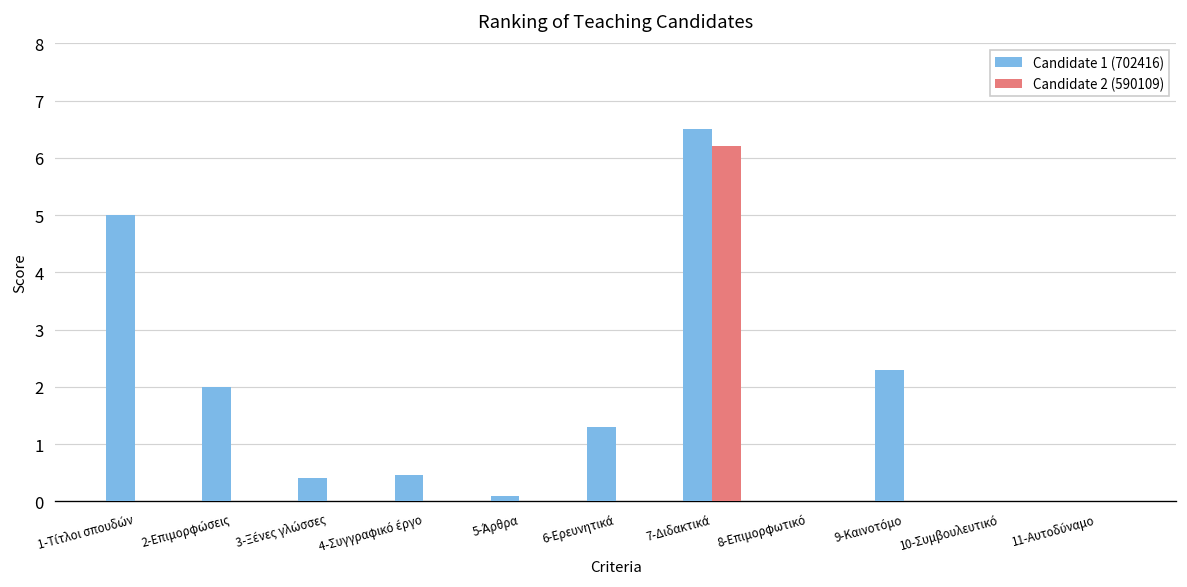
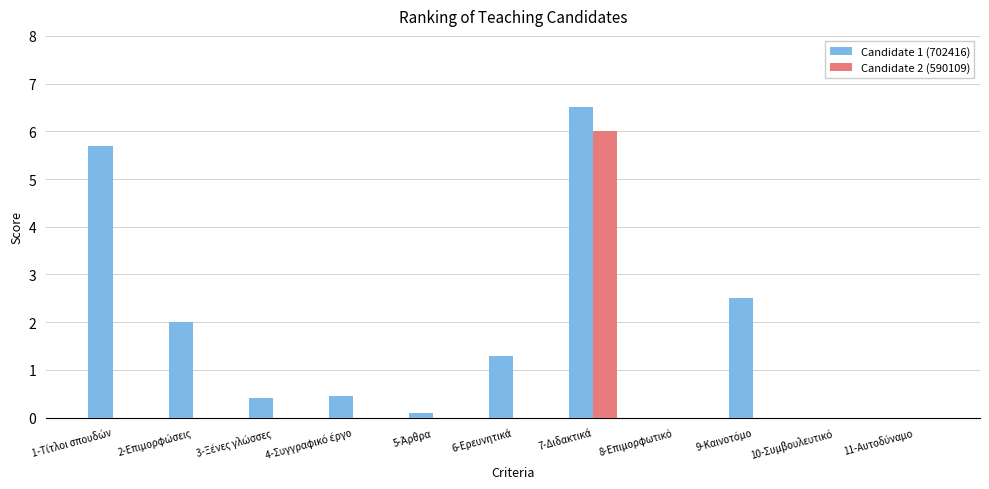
Candidate 1 (702416), 1-Τίτλοι σπουδών: 5.0 -> 5.7
Candidate 2 (590109), 7-Διδακτικά: 6.2 -> 6.0
Candidate 1 (702416), 9-Καινοτόμο: 2.3 -> 2.5
